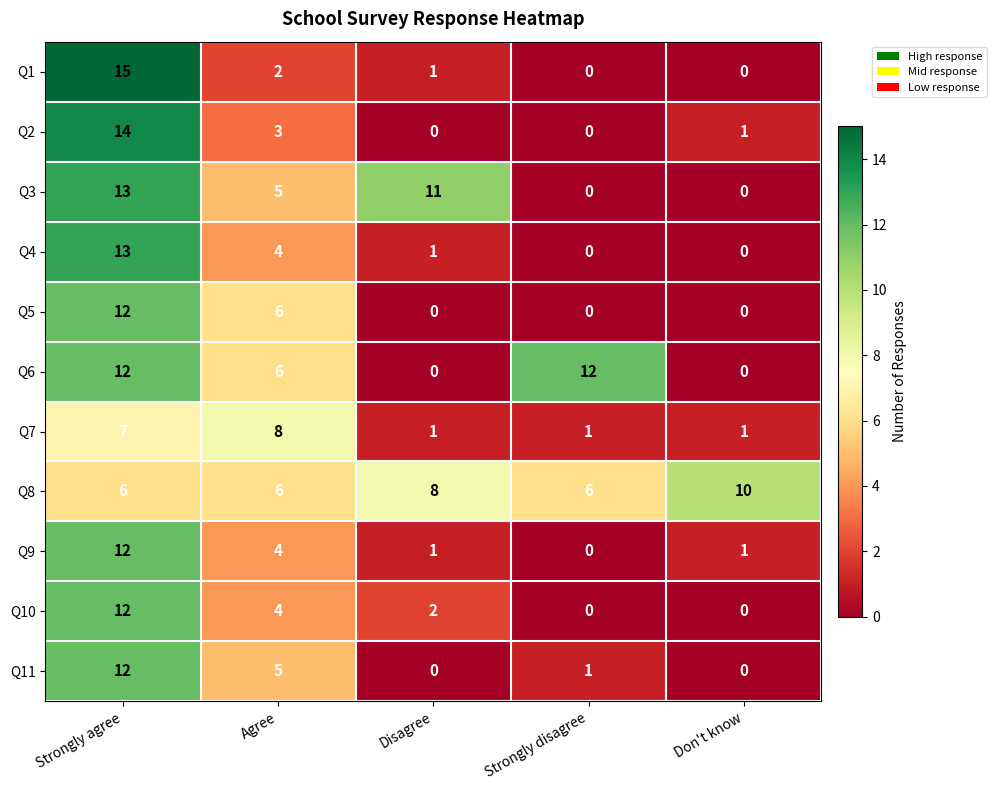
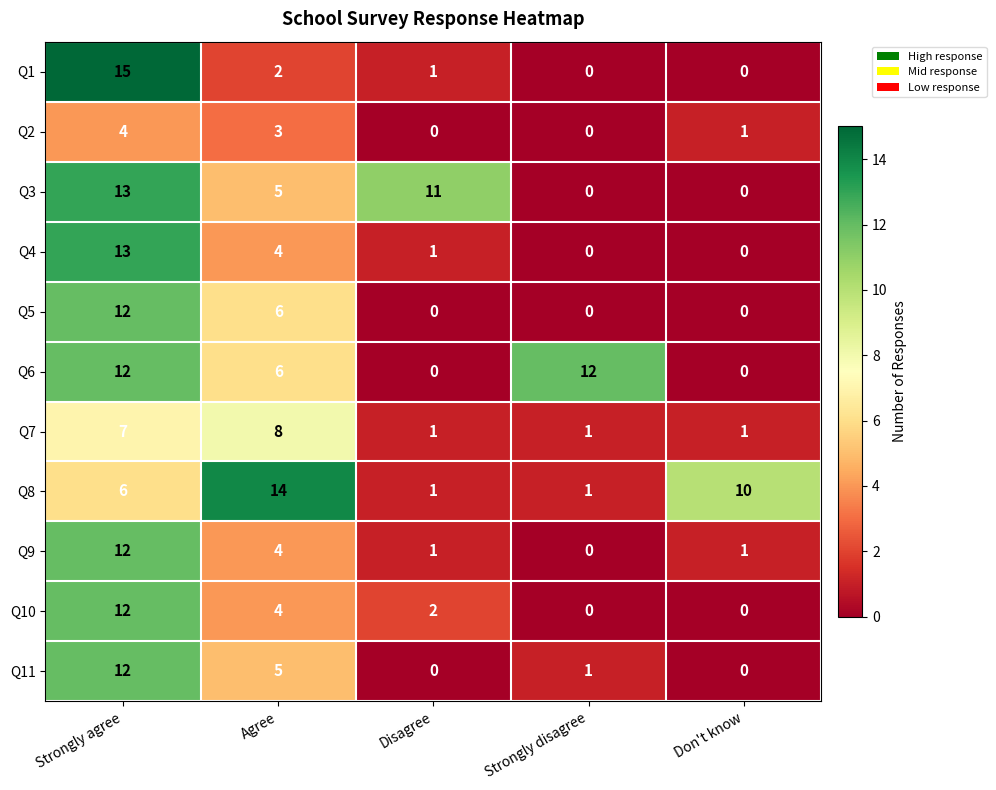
Q2, Strongly agree: 14 -> 4
Q8, Agree: 6 -> 14
Q8, Disagree: 8 -> 1
Q8, Strongly disagree: 6 -> 1
